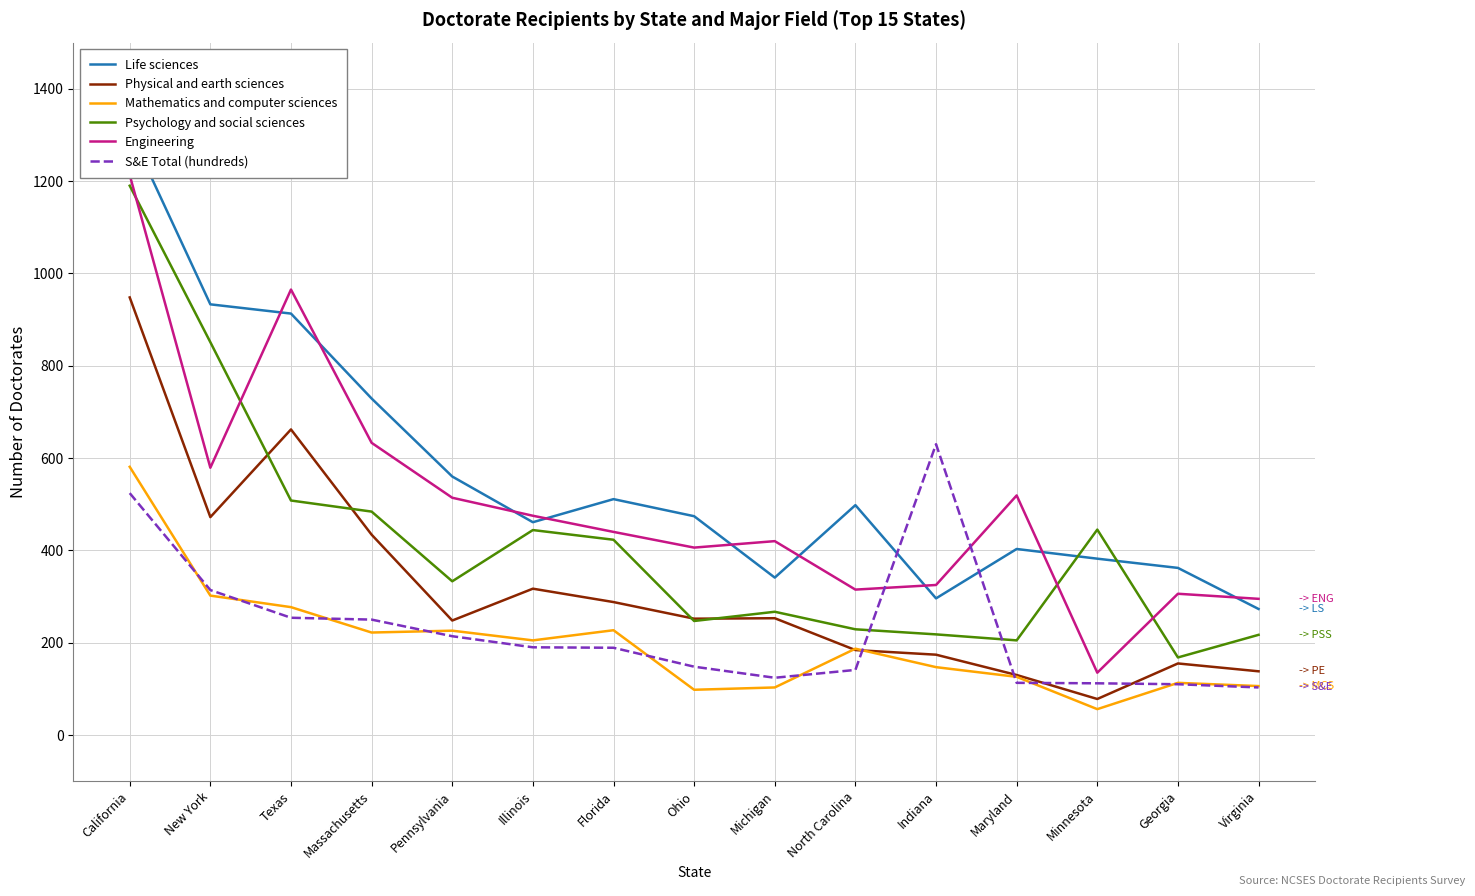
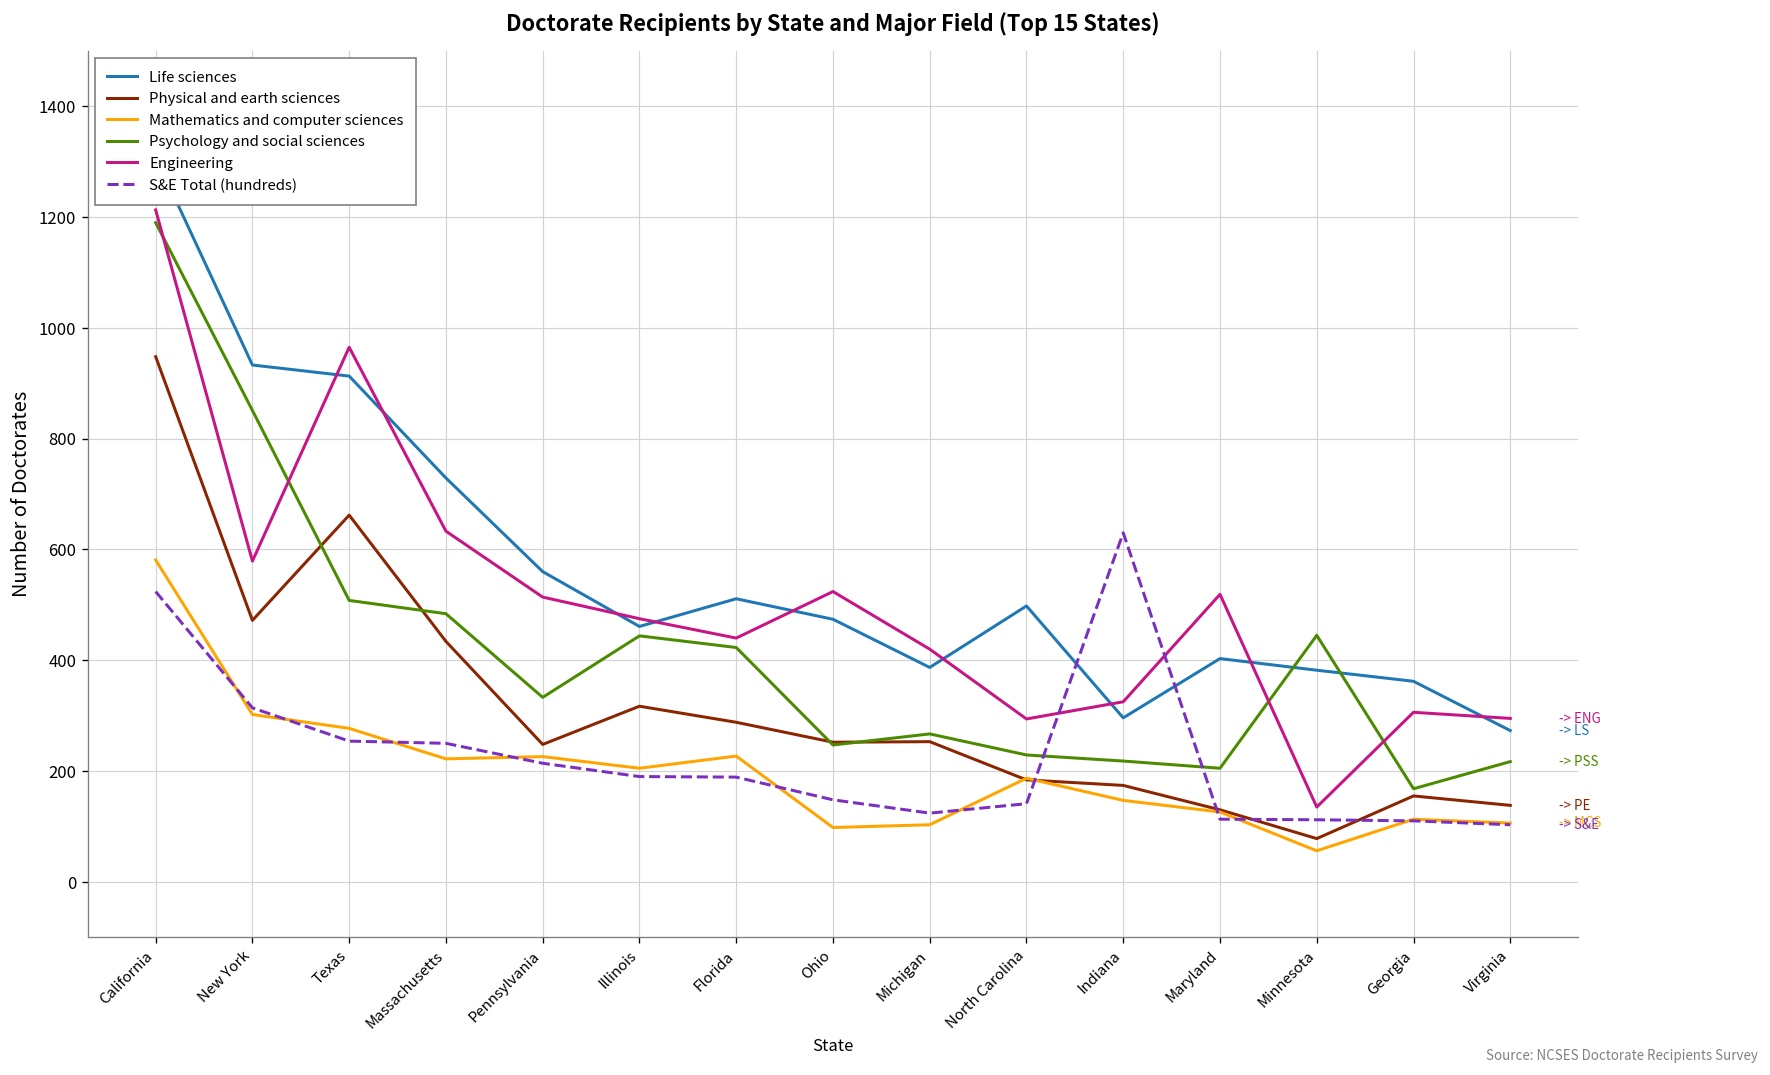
Engineering, Ohio: 410 -> 520
Life sciences, Michigan: 340 -> 390
Engineering, North Carolina: 320 -> 290
